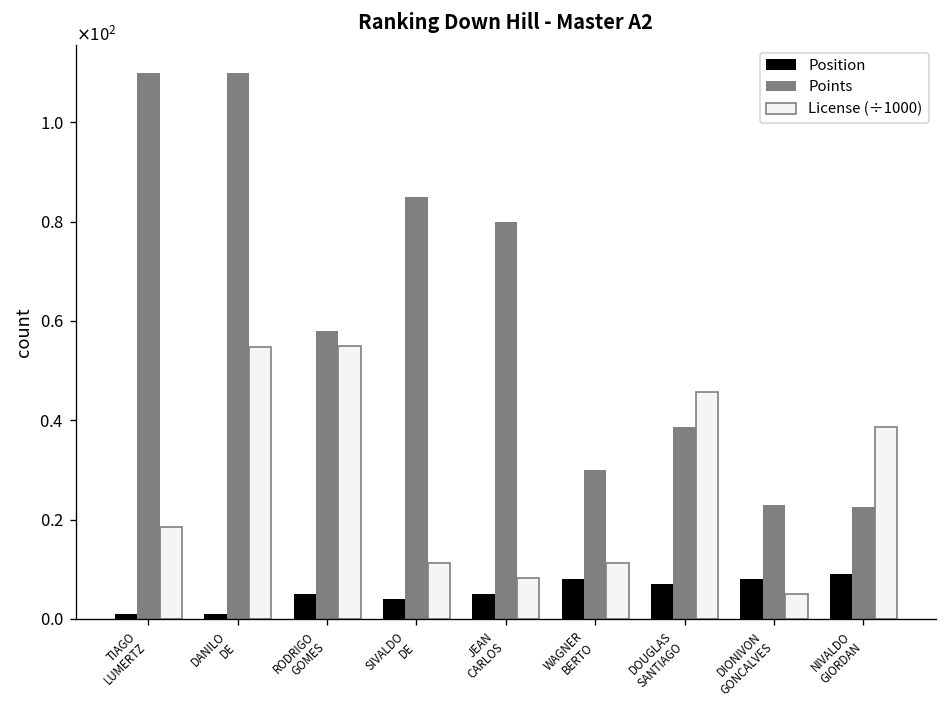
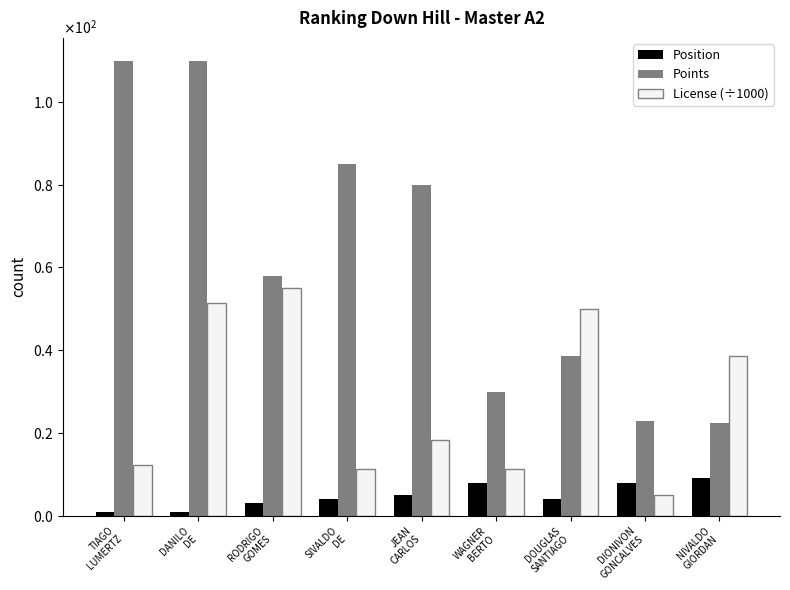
License (÷1000), TIAGO LUMERTZ: 19 -> 12
License (÷1000), DANILO DE: 55 -> 51
Position, RODRIGO GOMES: 5 -> 3
License (÷1000), JEAN CARLOS: 8 -> 18
Position, DOUGLAS SANTIAGO: 7 -> 4
License (÷1000), DOUGLAS SANTIAGO: 46 -> 50
